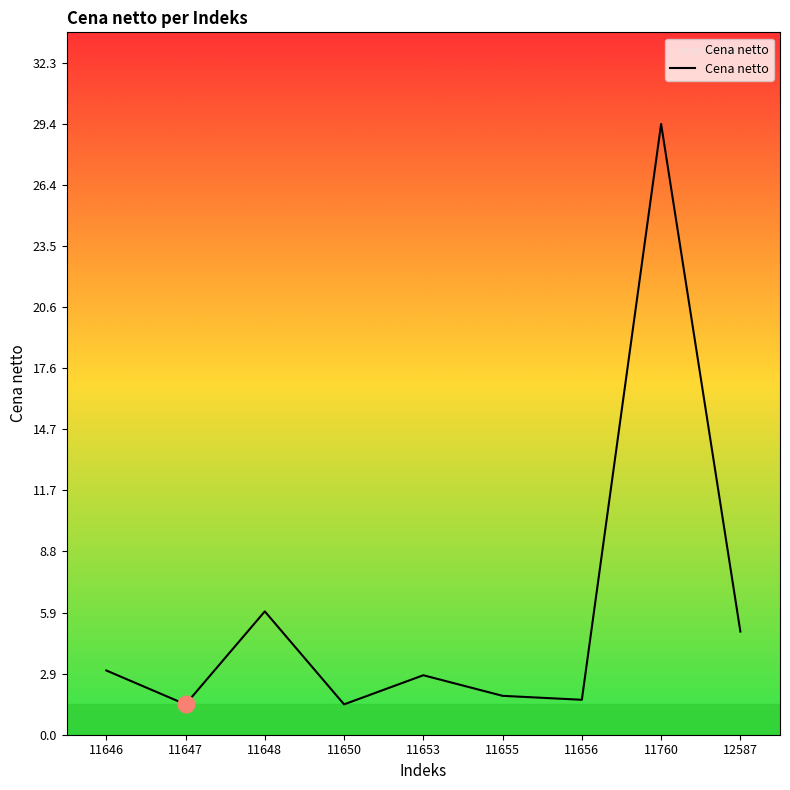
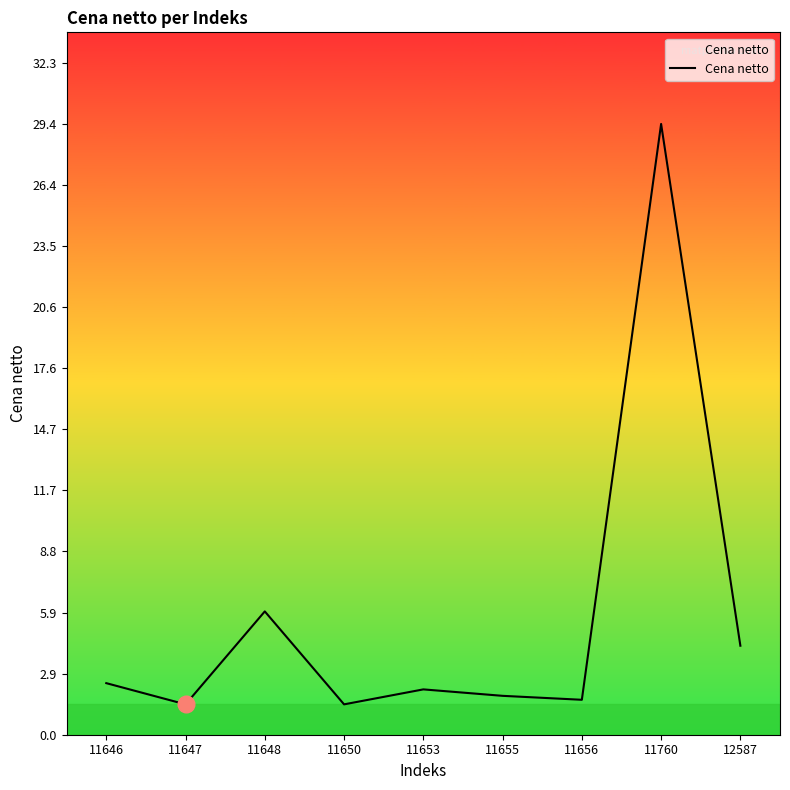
Cena netto, 11646: 3.1 -> 2.5
Cena netto, 11653: 2.9 -> 2.2
Cena netto, 12587: 5.0 -> 4.3
